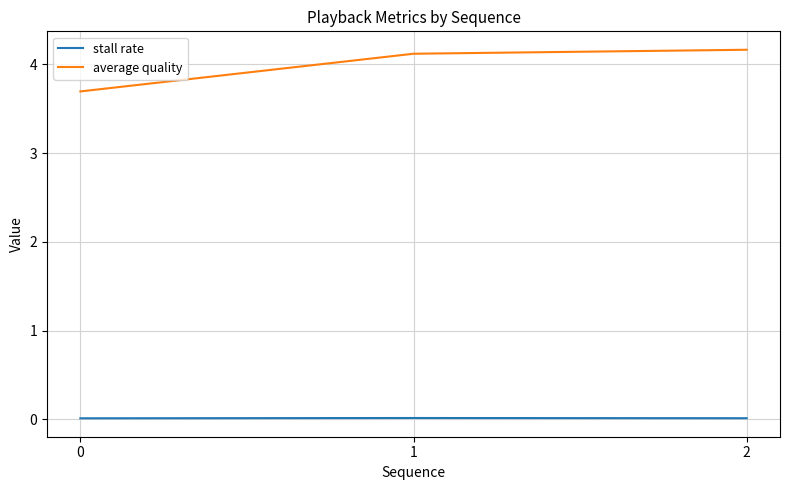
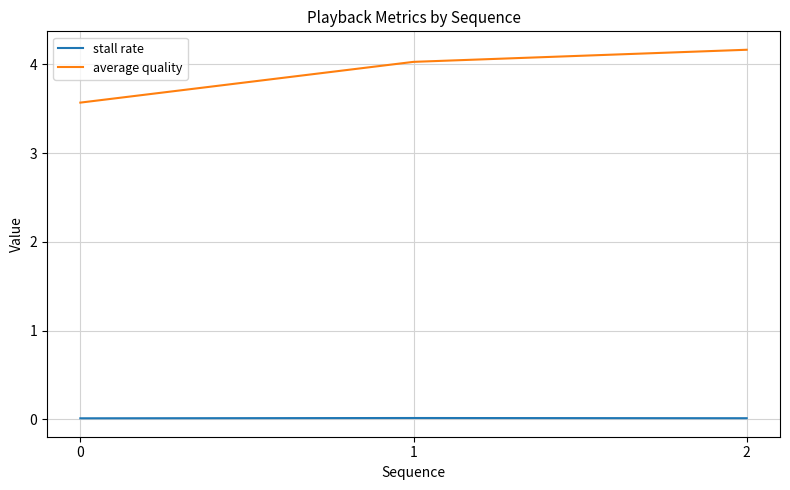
average quality, 0: 3.7 -> 3.6
average quality, 1: 4.1 -> 4.0
